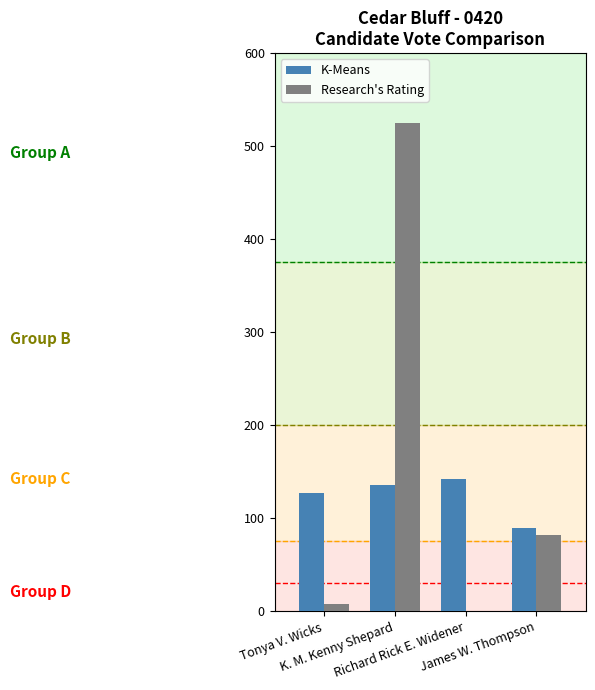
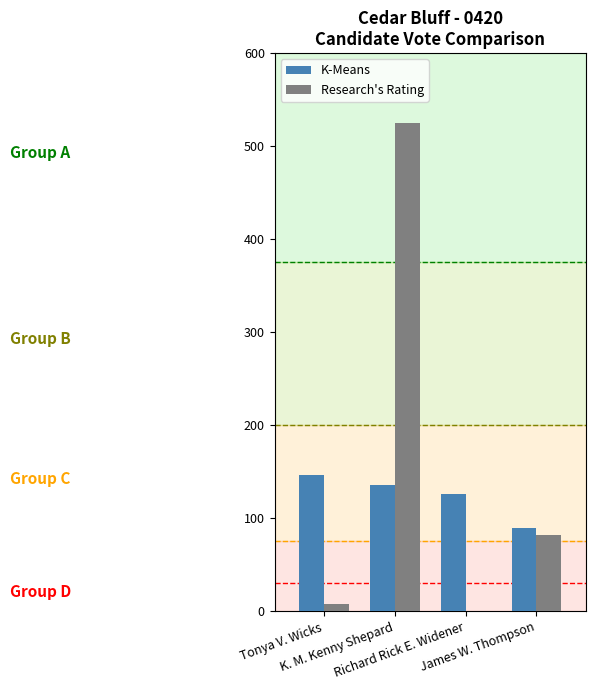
K-Means, Tonya V. Wicks: 130 -> 150
K-Means, Richard Rick E. Widener: 140 -> 130
